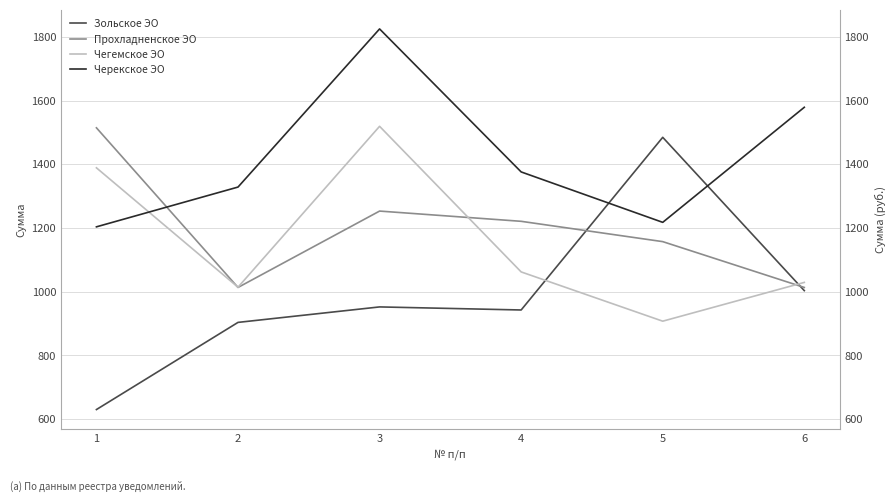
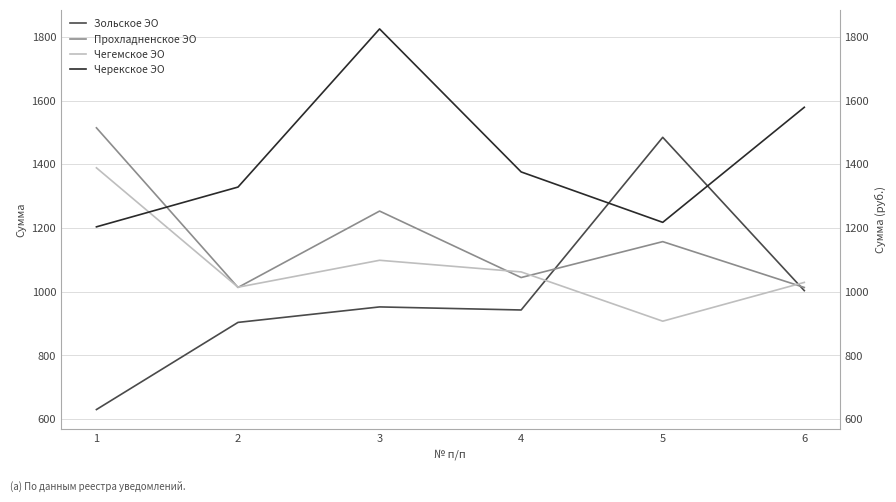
Чегемское ЭО, 3: 1520 -> 1100
Прохладненское ЭО, 4: 1220 -> 1040
